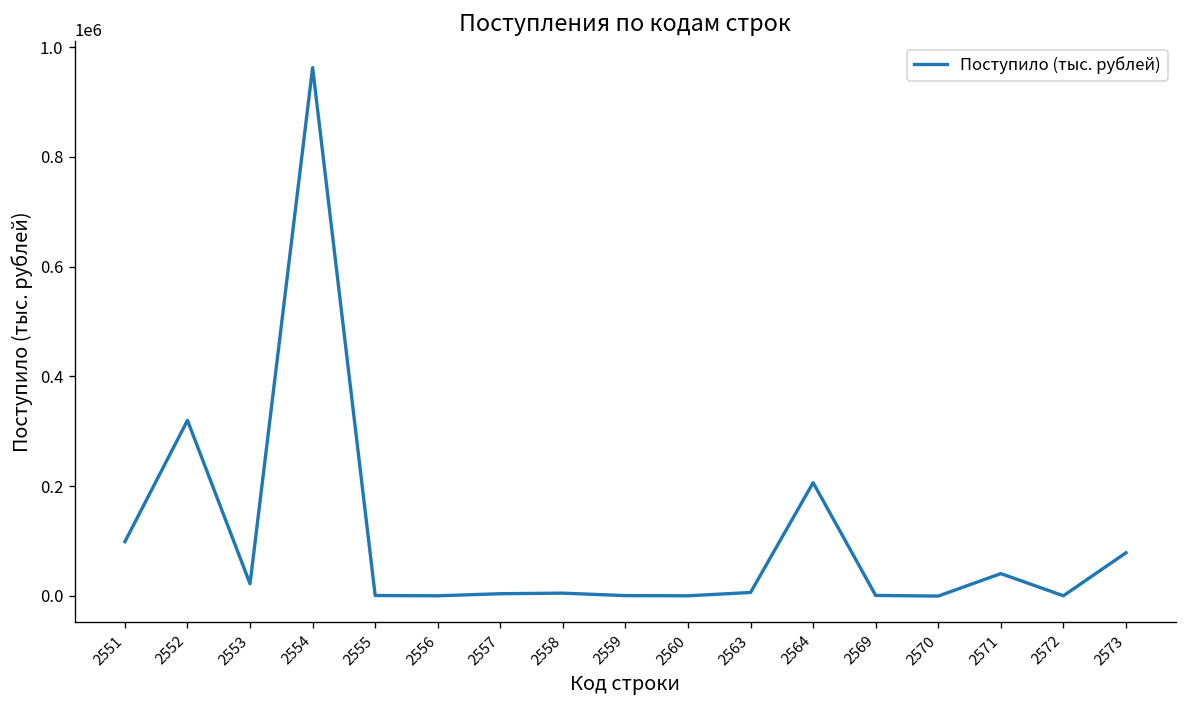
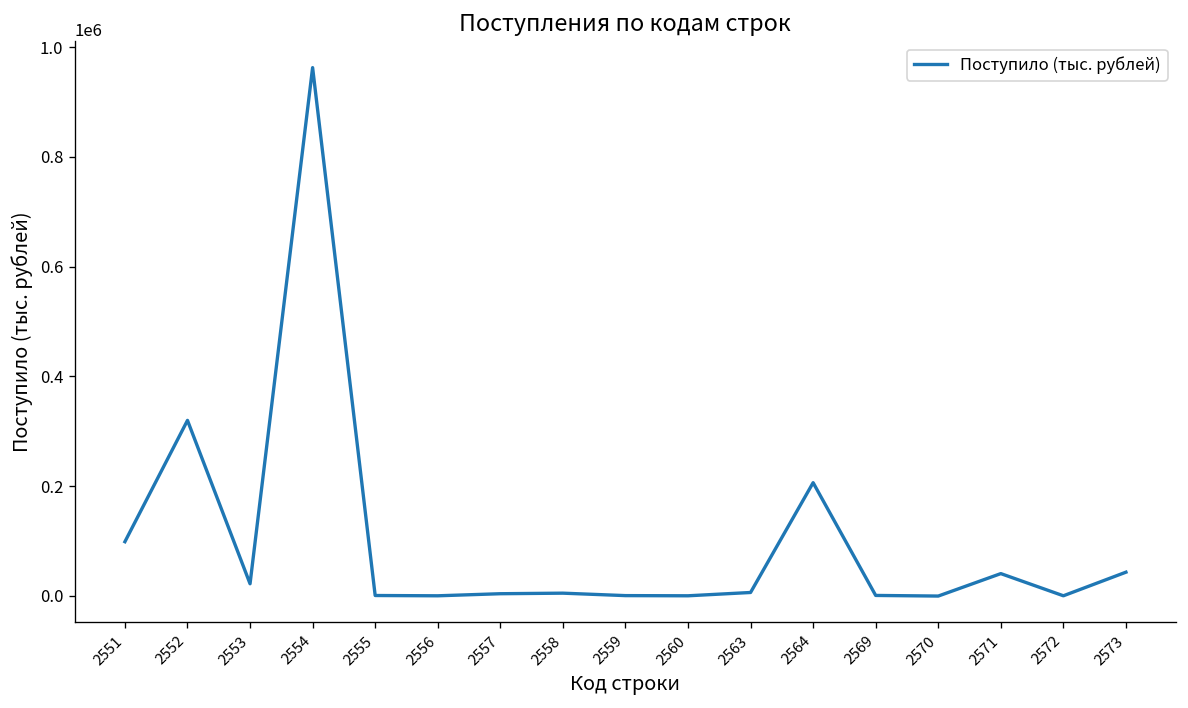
2573: 80000 -> 40000
